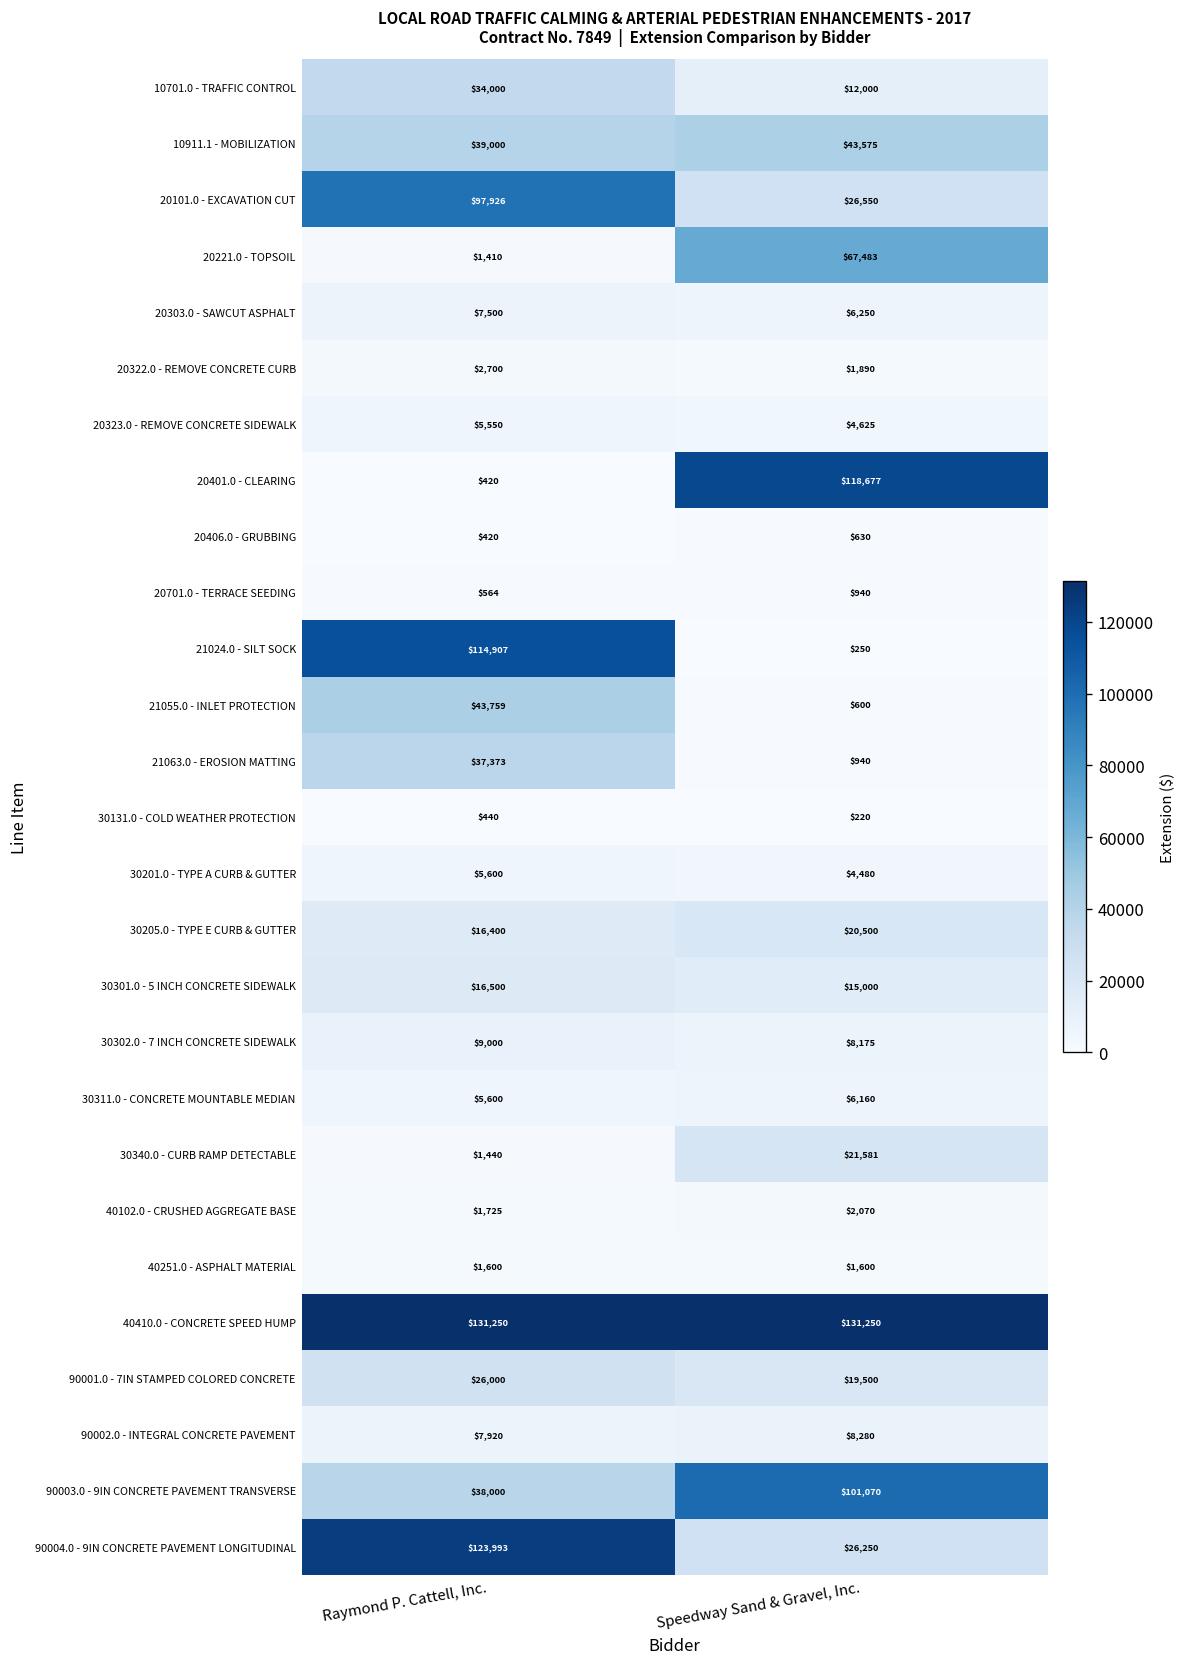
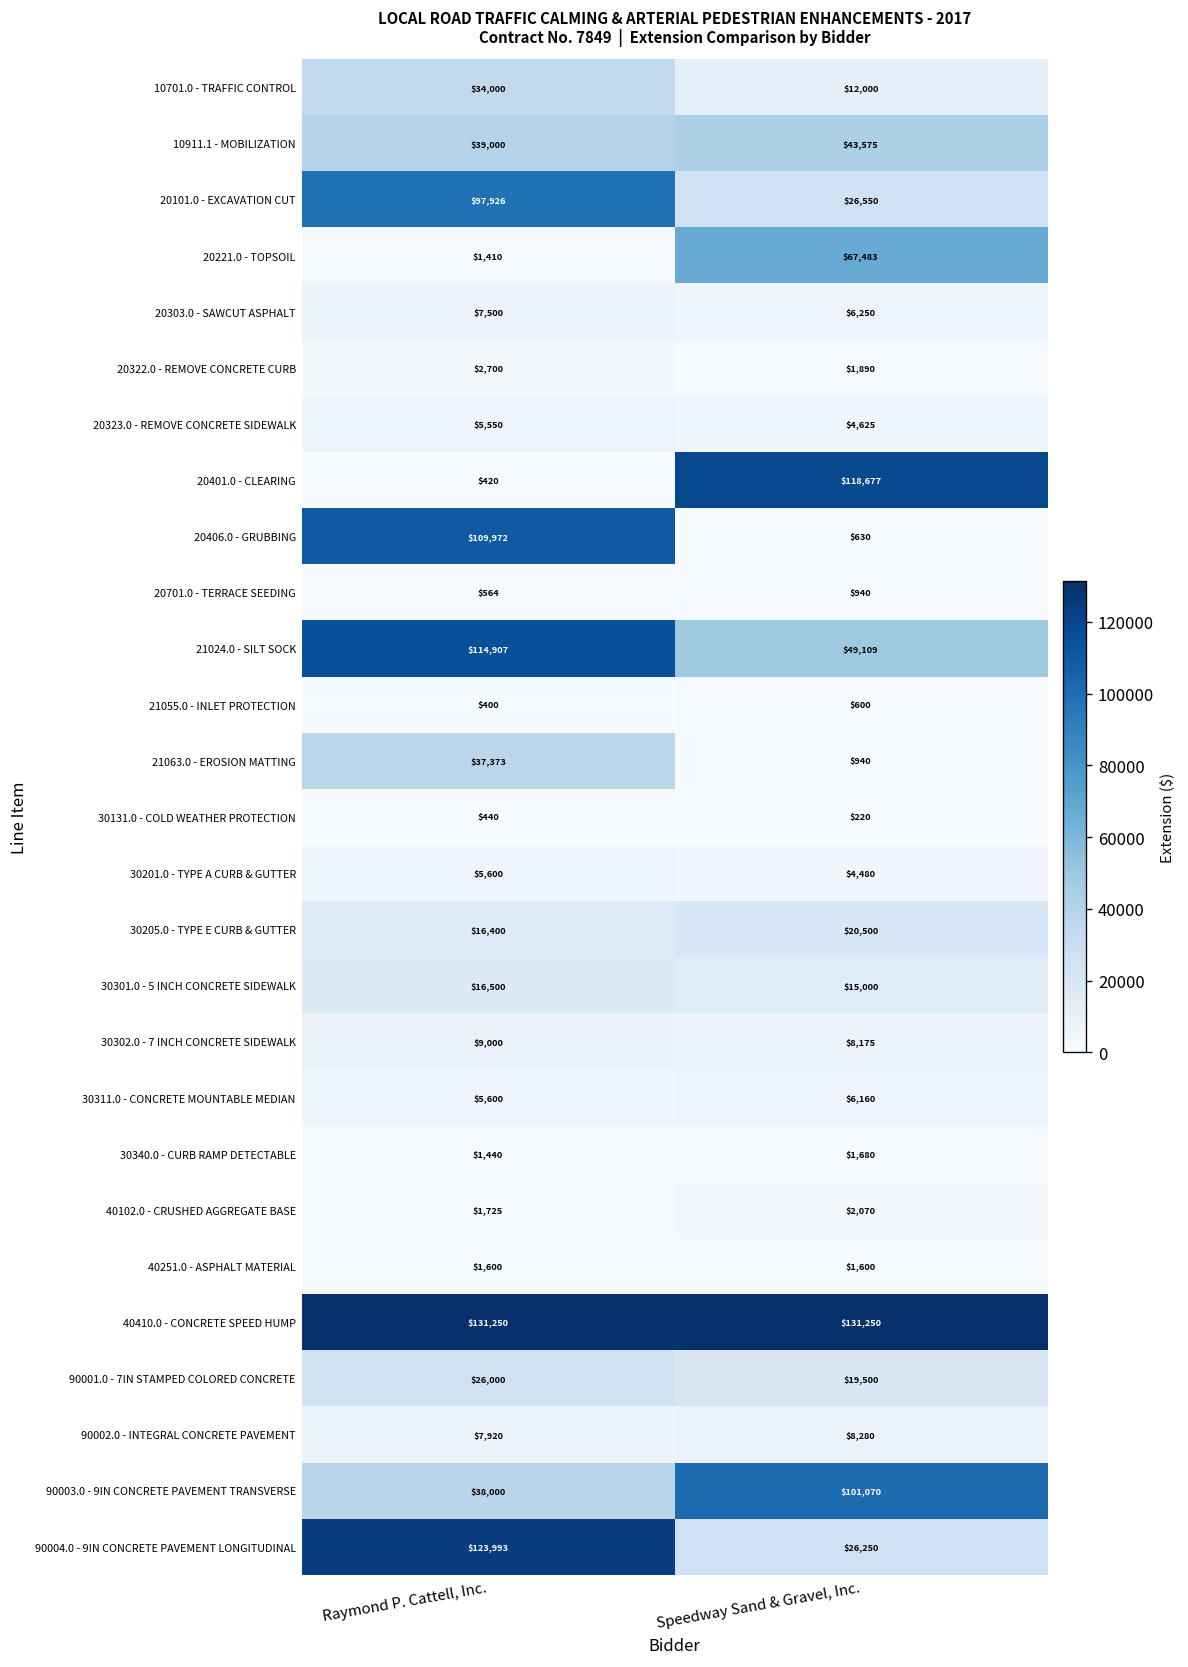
20406.0 - GRUBBING, Raymond P. Cattell, Inc.: $420 -> $109,972
21024.0 - SILT SOCK, Speedway Sand & Gravel, Inc.: $250 -> $49,109
21055.0 - INLET PROTECTION, Raymond P. Cattell, Inc.: $43,759 -> $400
30340.0 - CURB RAMP DETECTABLE, Speedway Sand & Gravel, Inc.: $21,581 -> $1,680
